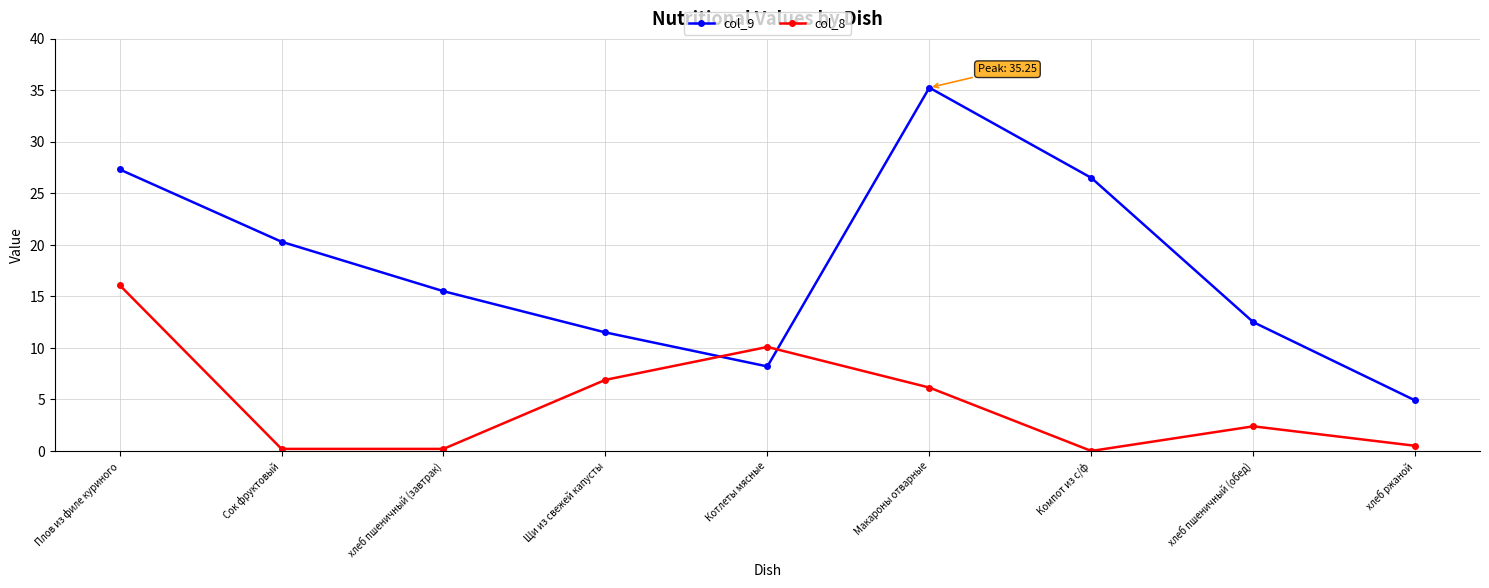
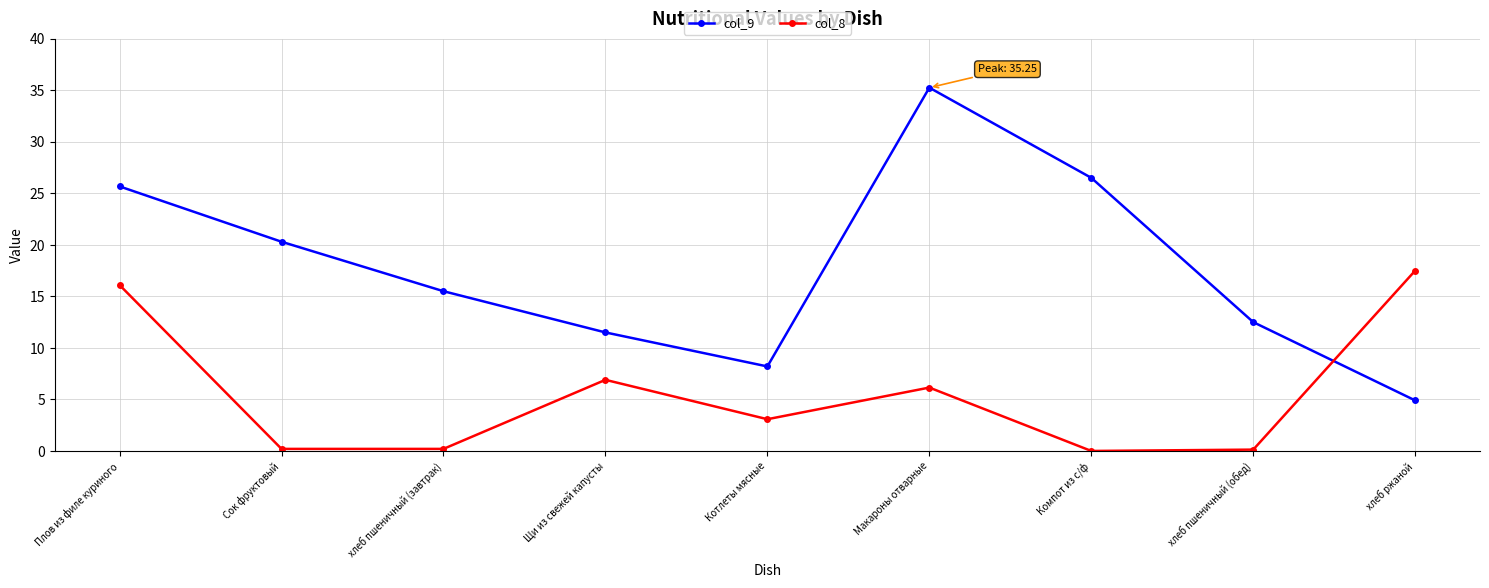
col_9, Плов из филе куриного: 27.3 -> 25.7
col_8, Котлеты мясные: 10.1 -> 3.1
col_8, хлеб пшеничный (обед): 2.4 -> 0.1
col_8, хлеб ржаной: 0.5 -> 17.5
